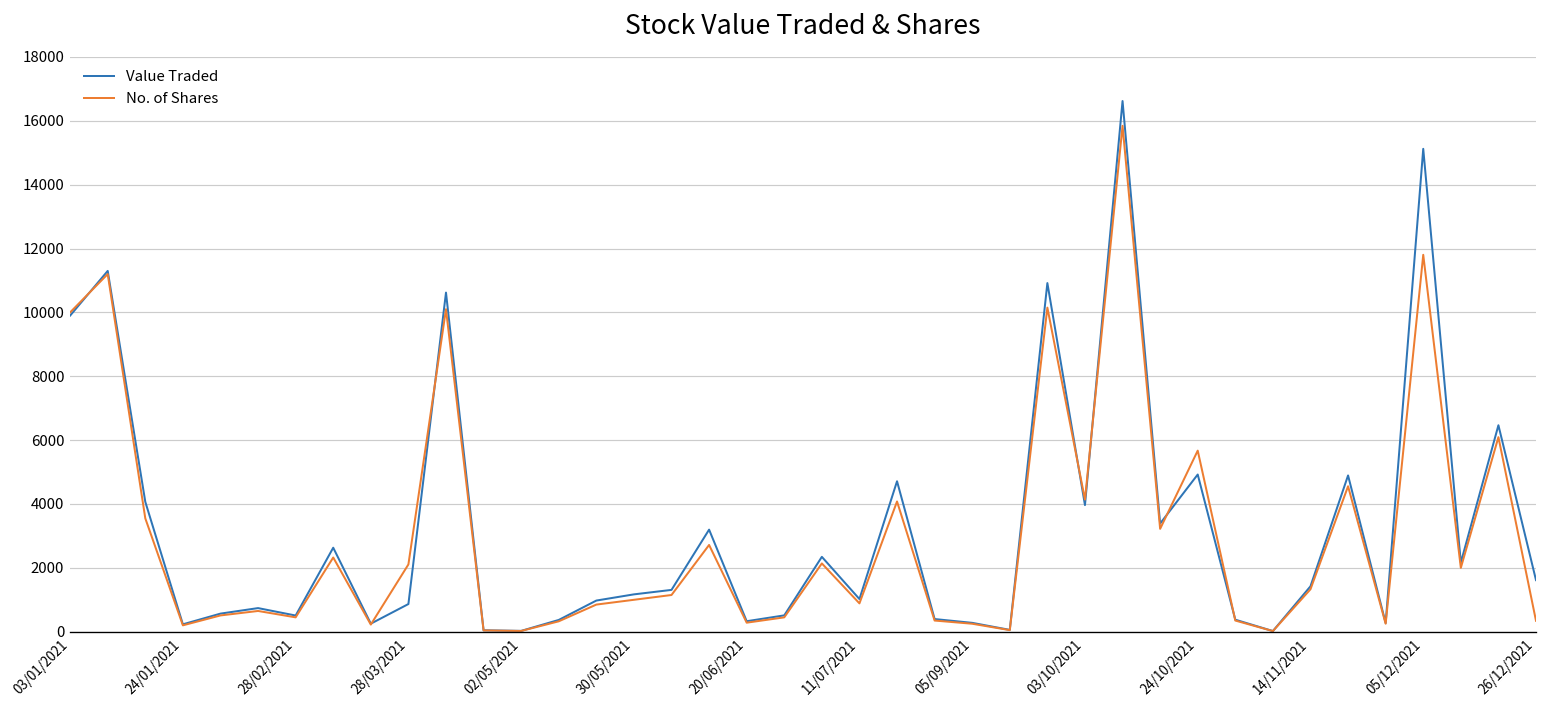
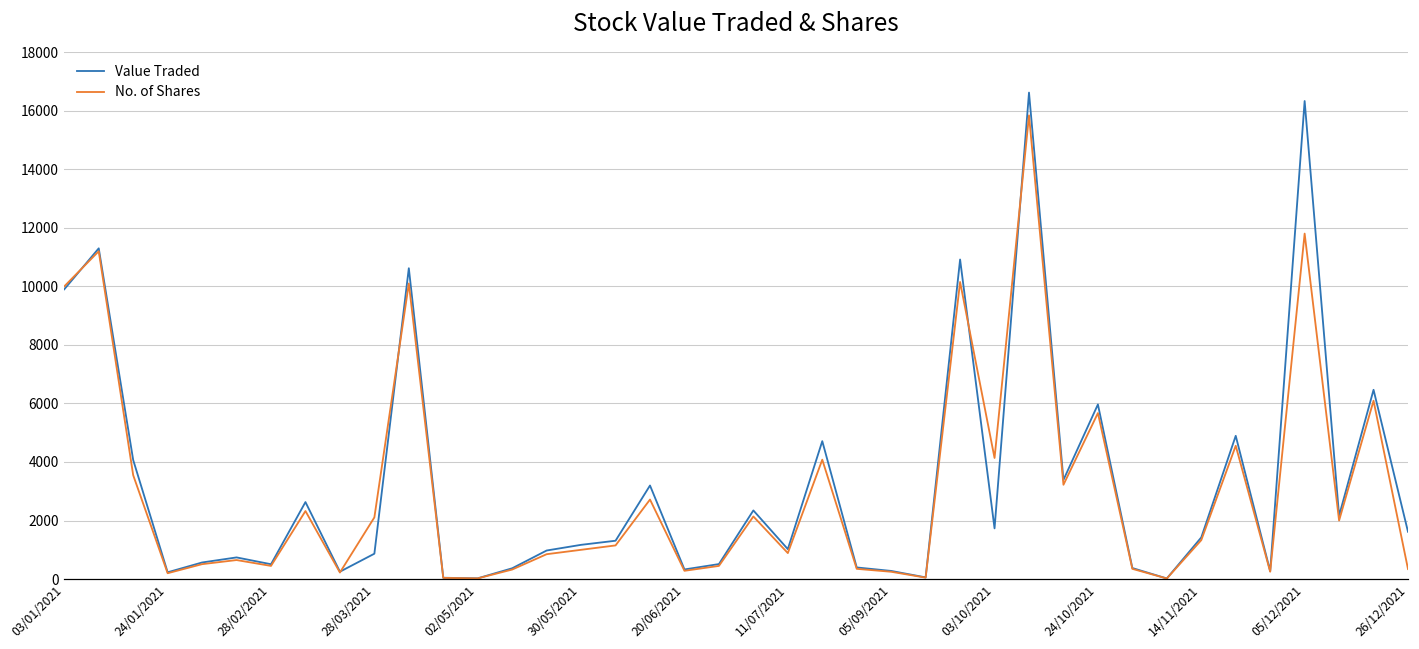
Value Traded, 03/10/2021: 4000 -> 1700
Value Traded, 24/10/2021: 4900 -> 6000
Value Traded, 05/12/2021: 15100 -> 16300
